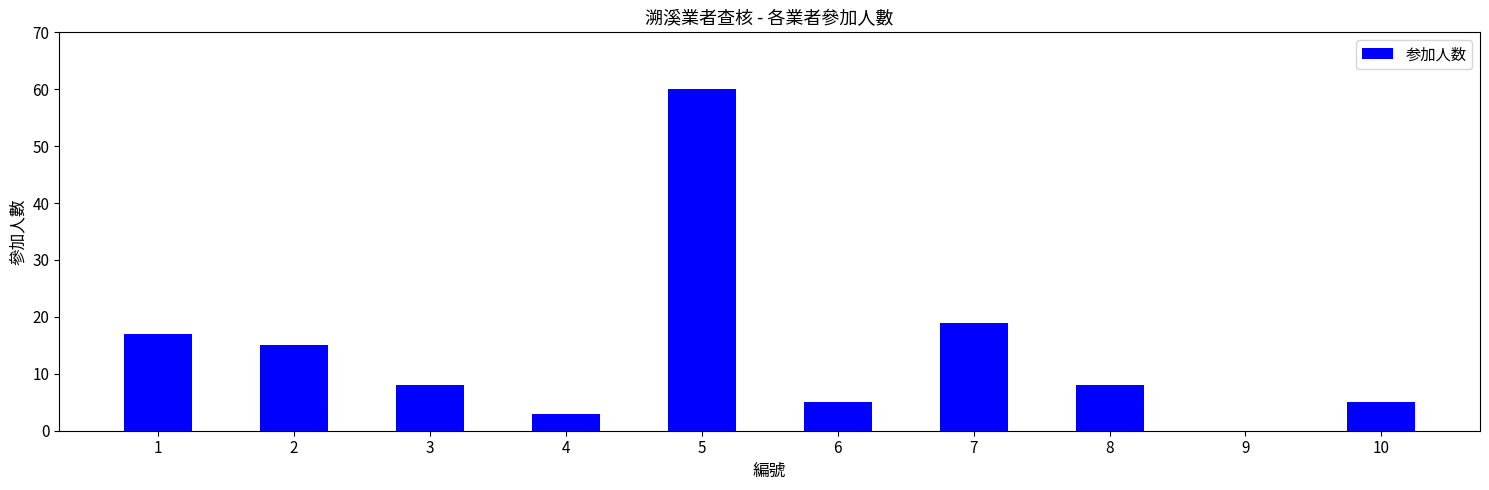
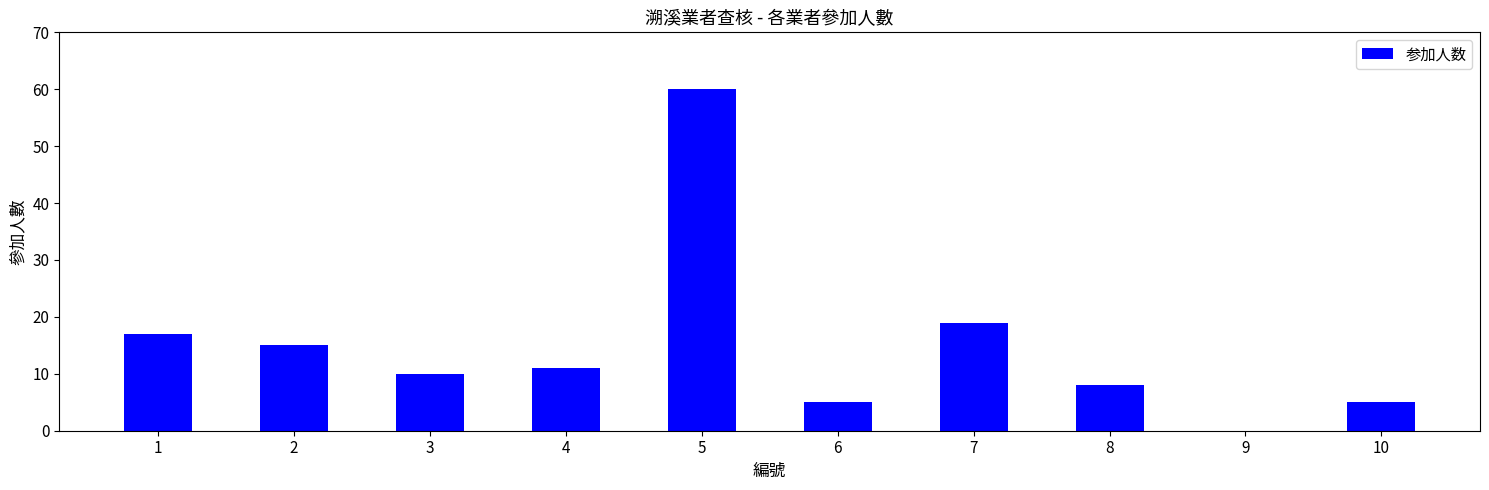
3: 8 -> 10
4: 3 -> 11
